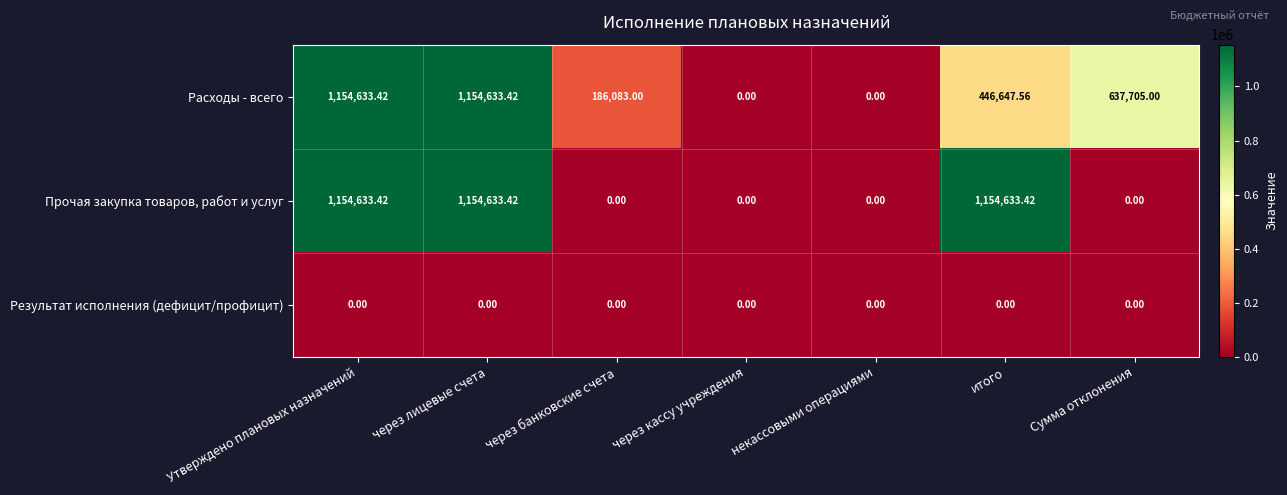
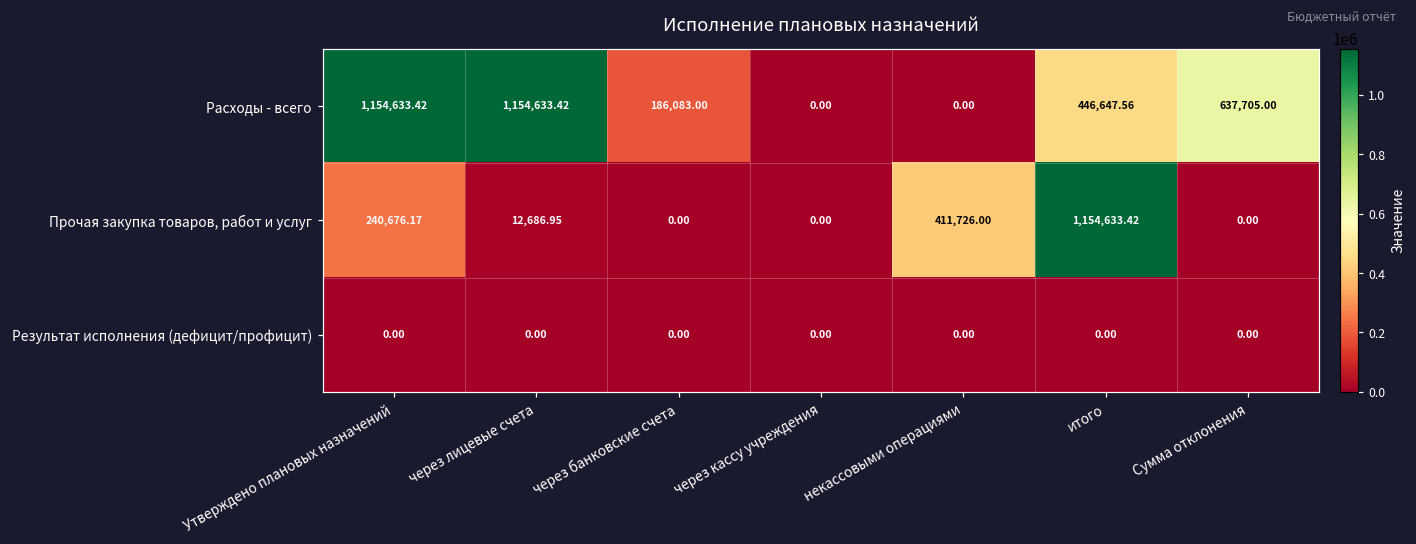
Прочая закупка товаров, работ и услуг, Утверждено плановых назначений: 1,154,633.42 -> 240,676.17
Прочая закупка товаров, работ и услуг, через лицевые счета: 1,154,633.42 -> 12,686.95
Прочая закупка товаров, работ и услуг, некассовыми операциями: 0.00 -> 411,726.00
